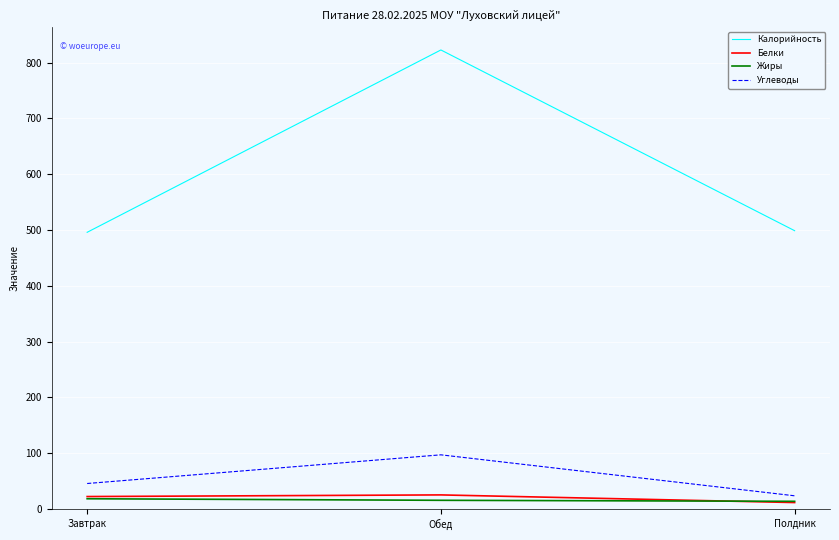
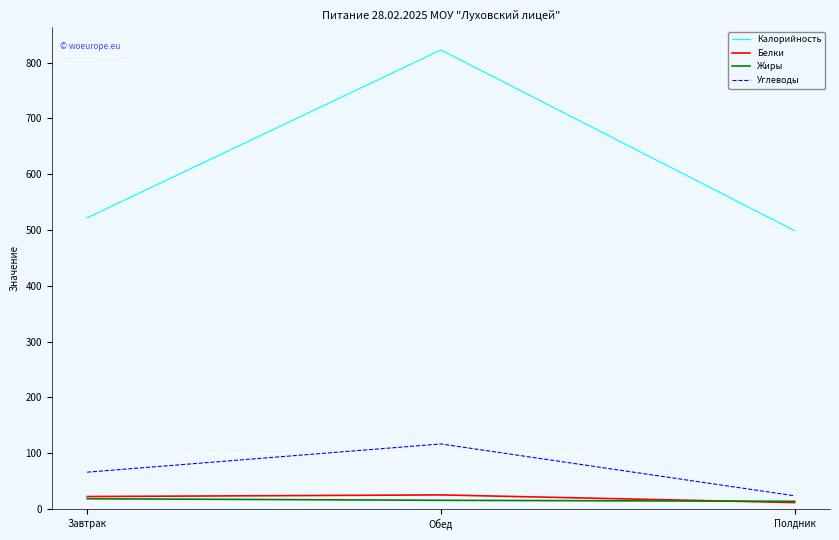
Калорийность, Завтрак: 500 -> 520
Углеводы, Завтрак: 50 -> 70
Углеводы, Обед: 100 -> 120
